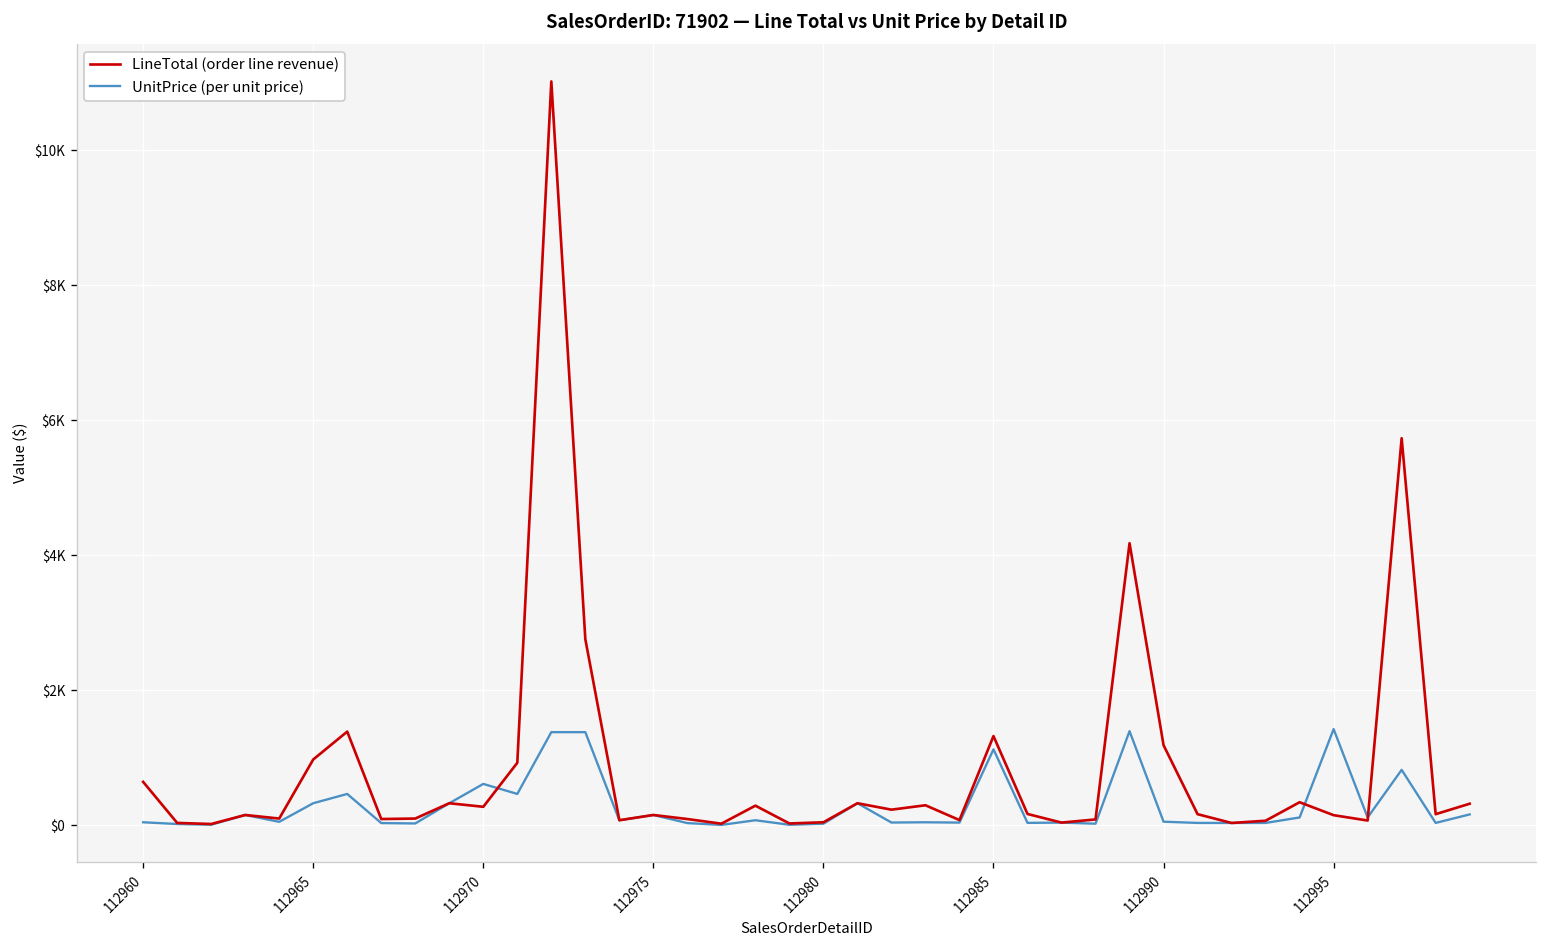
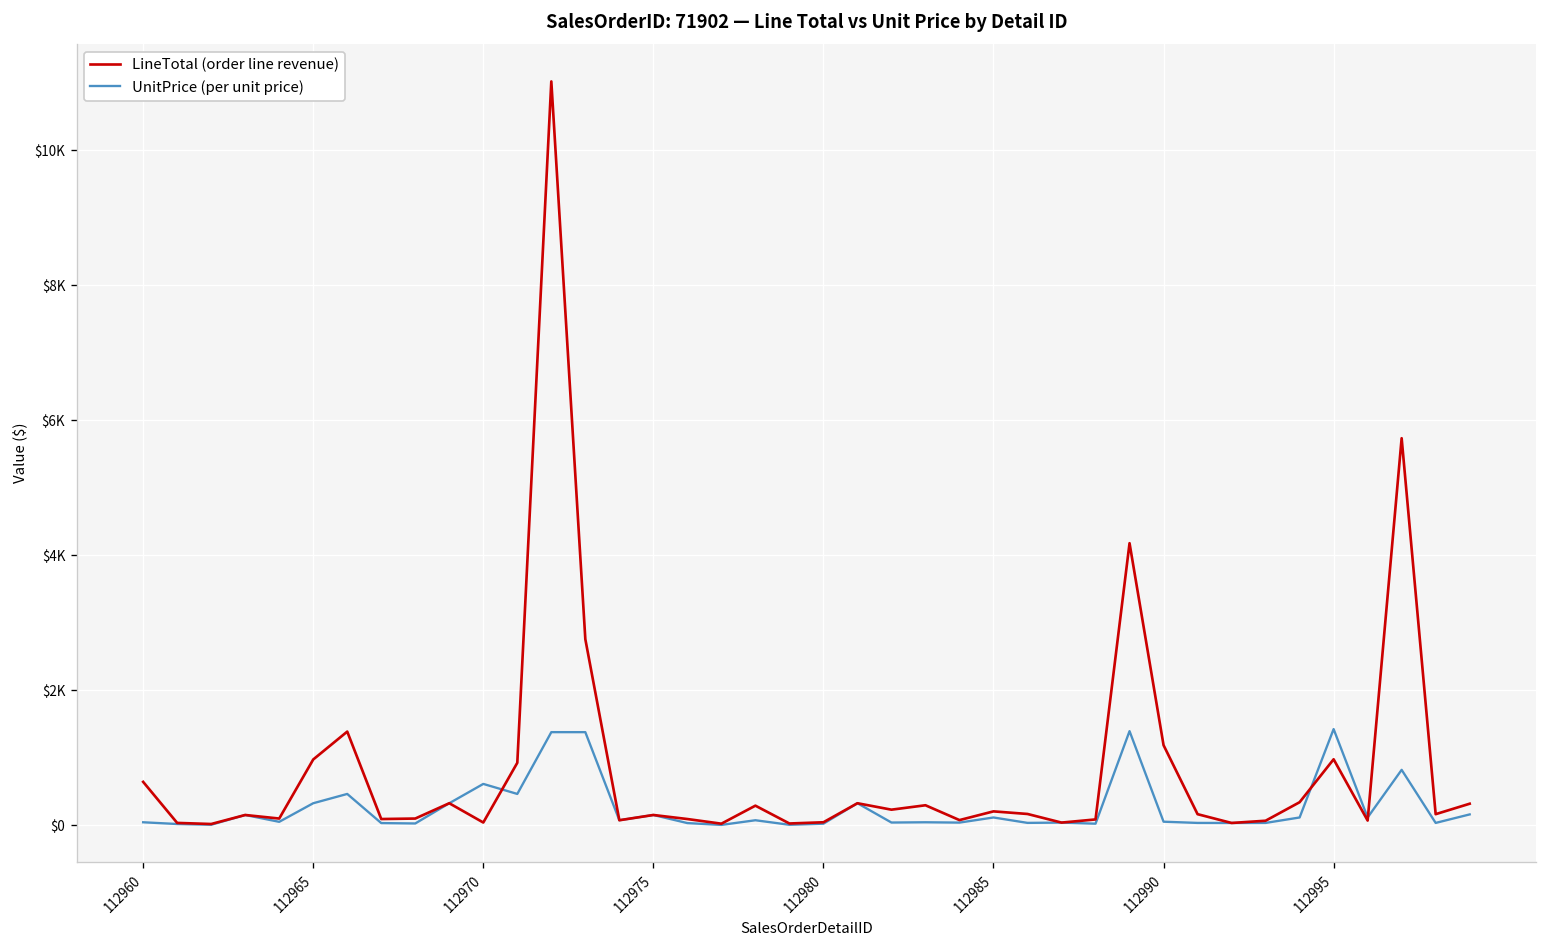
LineTotal (order line revenue), 112970: $300 -> $0
LineTotal (order line revenue), 112985: $1300 -> $200
UnitPrice (per unit price), 112985: $1100 -> $100
LineTotal (order line revenue), 112995: $100 -> $1000
